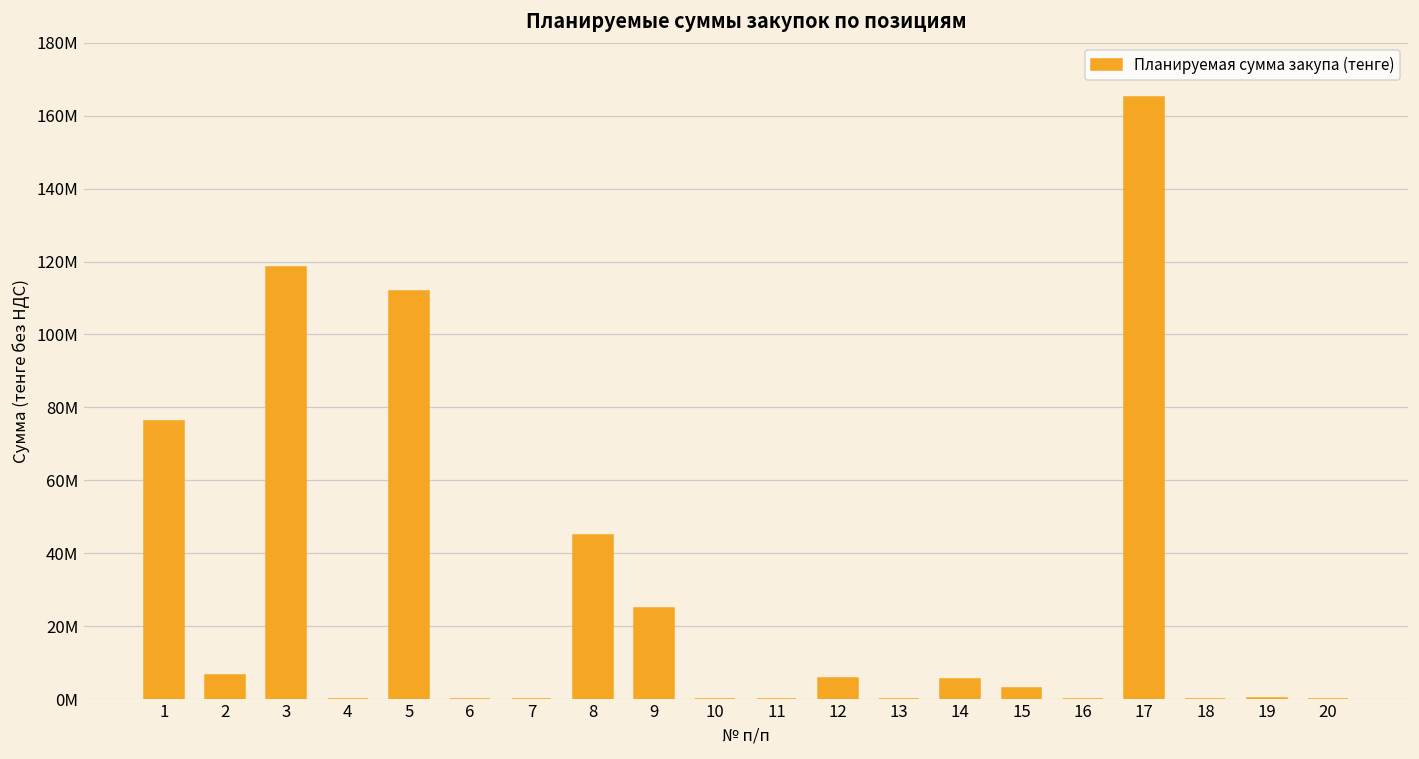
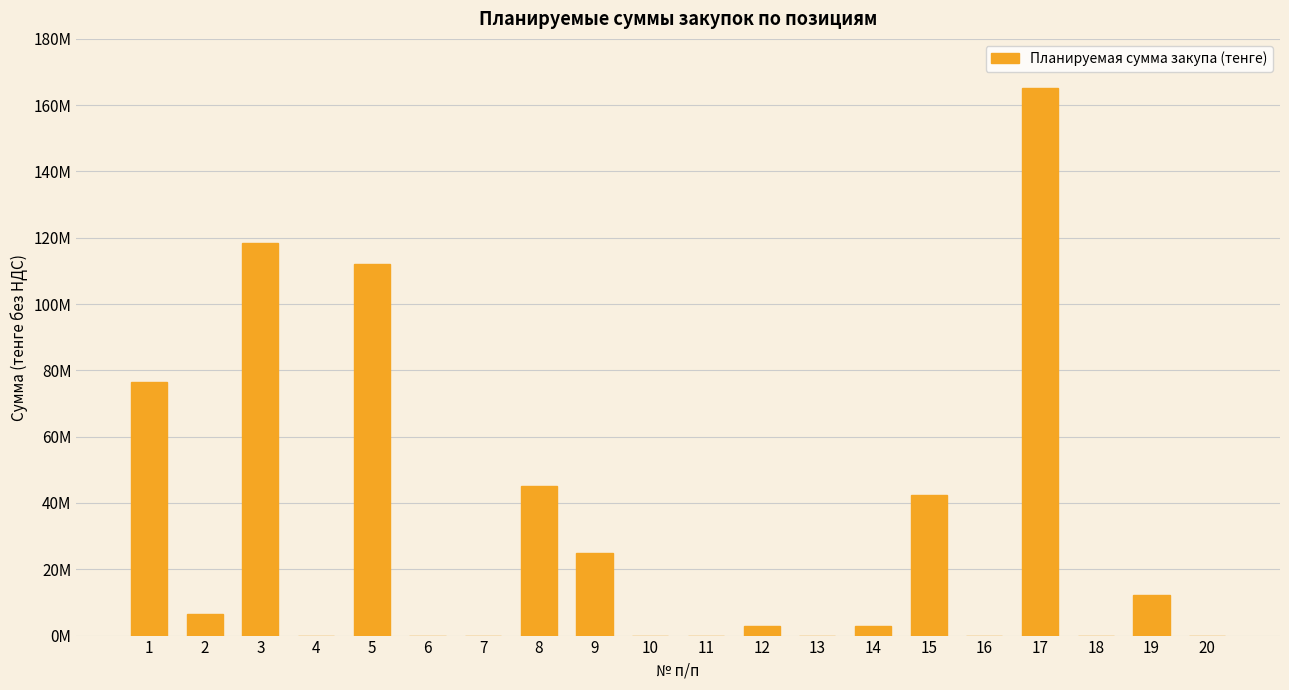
12: 6000000 -> 3000000
14: 6000000 -> 3000000
15: 3000000 -> 43000000
19: 0 -> 12000000
